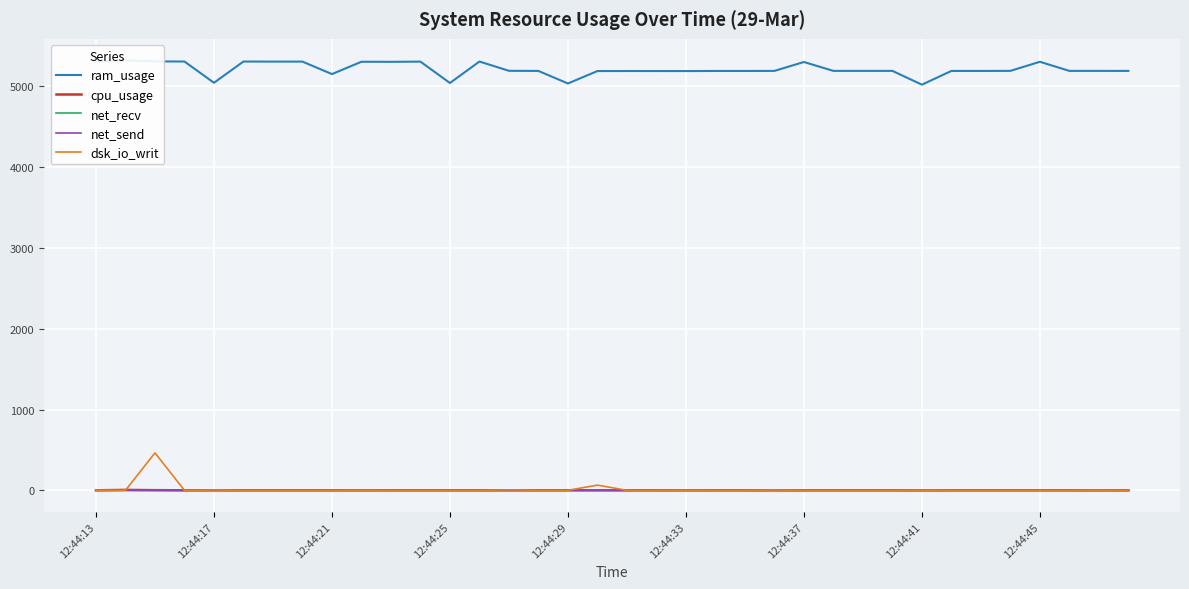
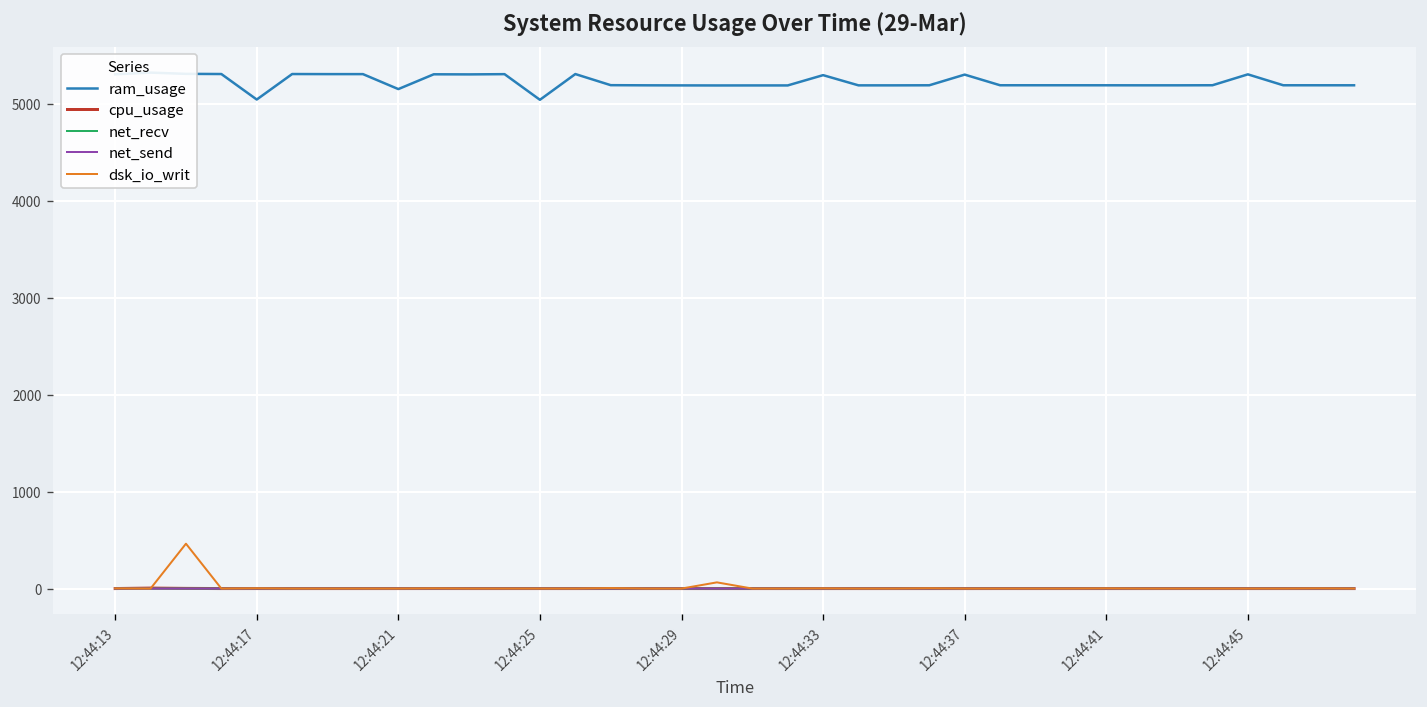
ram_usage, 12:44:29: 5000 -> 5200
ram_usage, 12:44:33: 5200 -> 5300
ram_usage, 12:44:41: 5000 -> 5200
